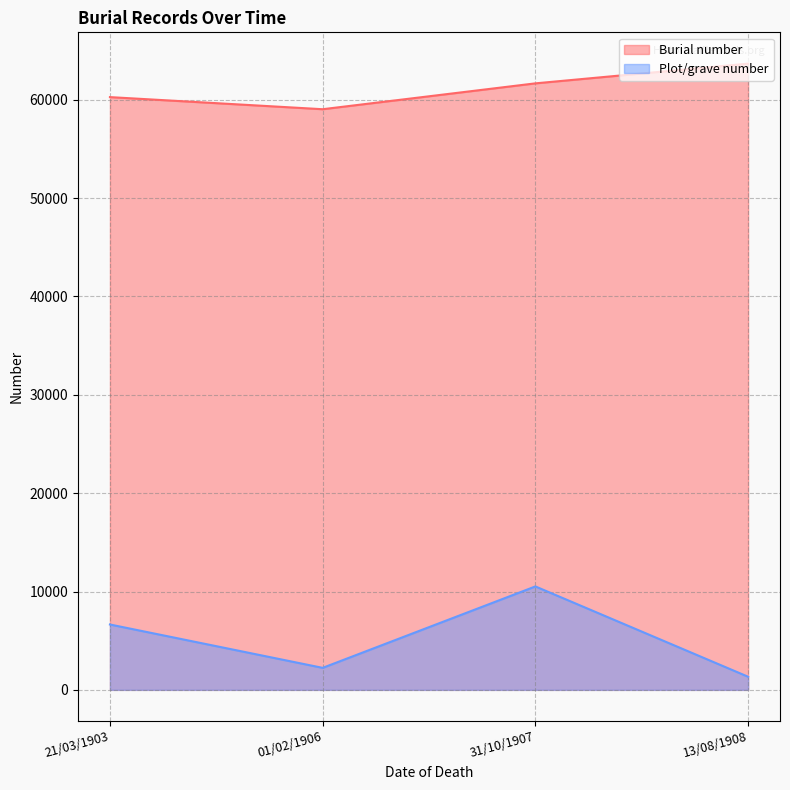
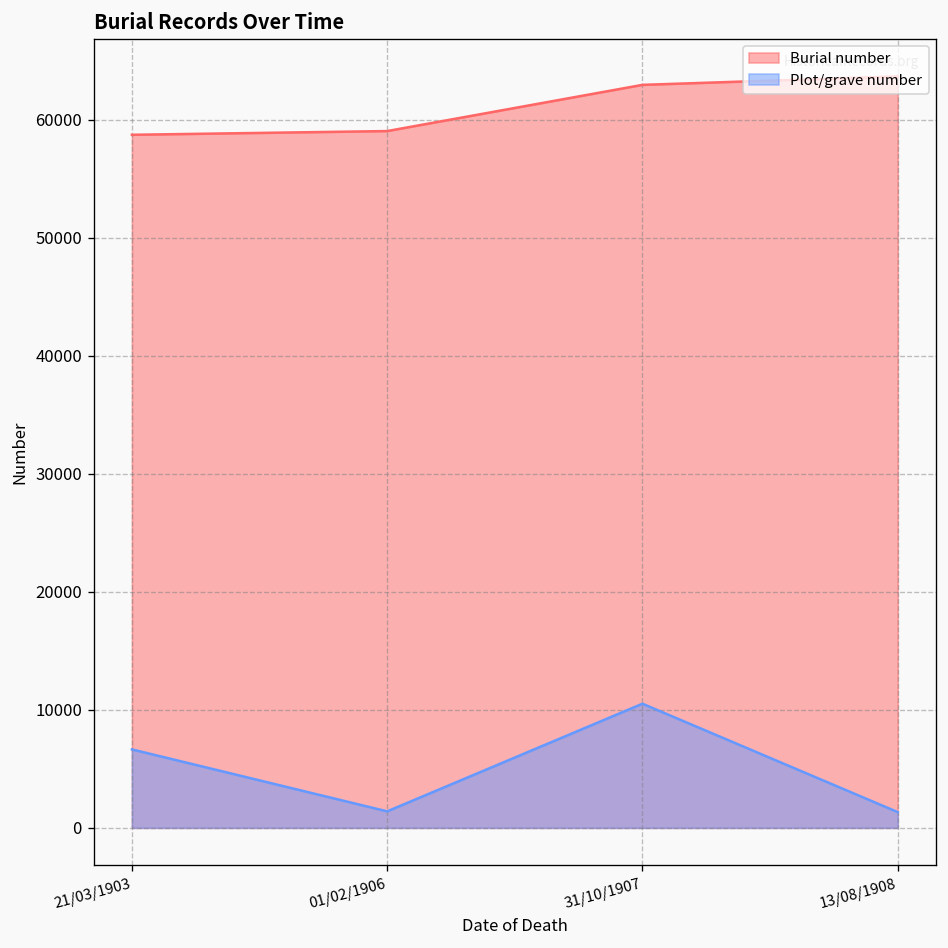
Burial number, 21/03/1903: 60000 -> 59000
Plot/grave number, 01/02/1906: 2000 -> 1000
Burial number, 31/10/1907: 62000 -> 63000
